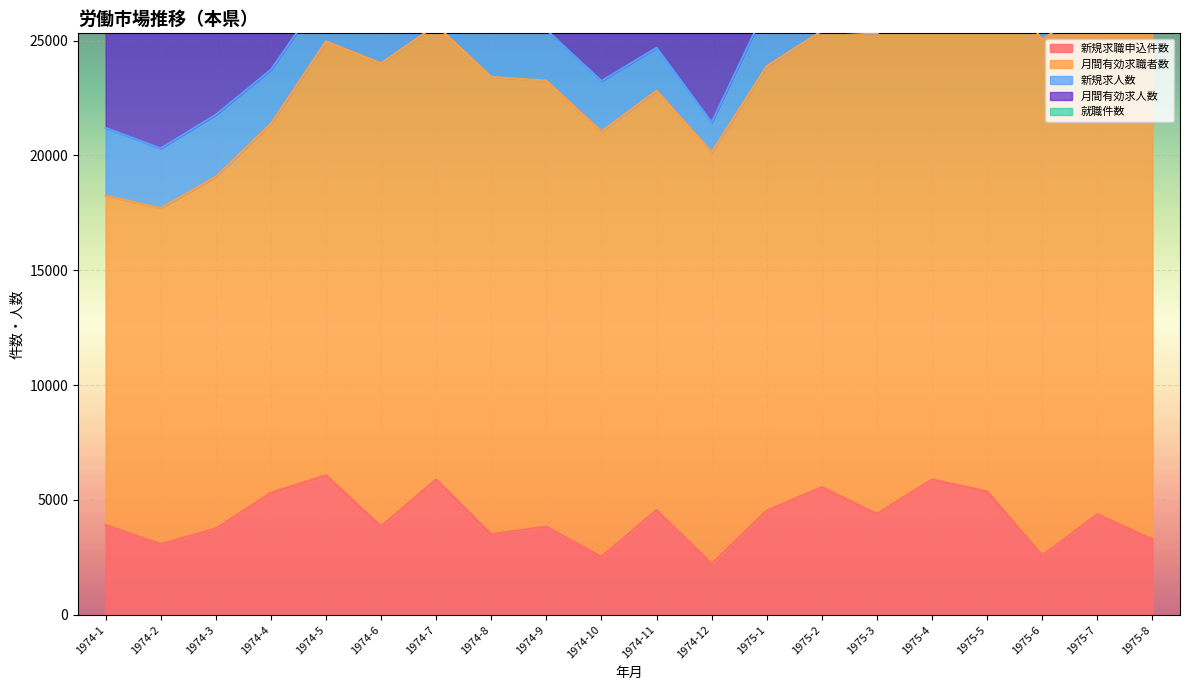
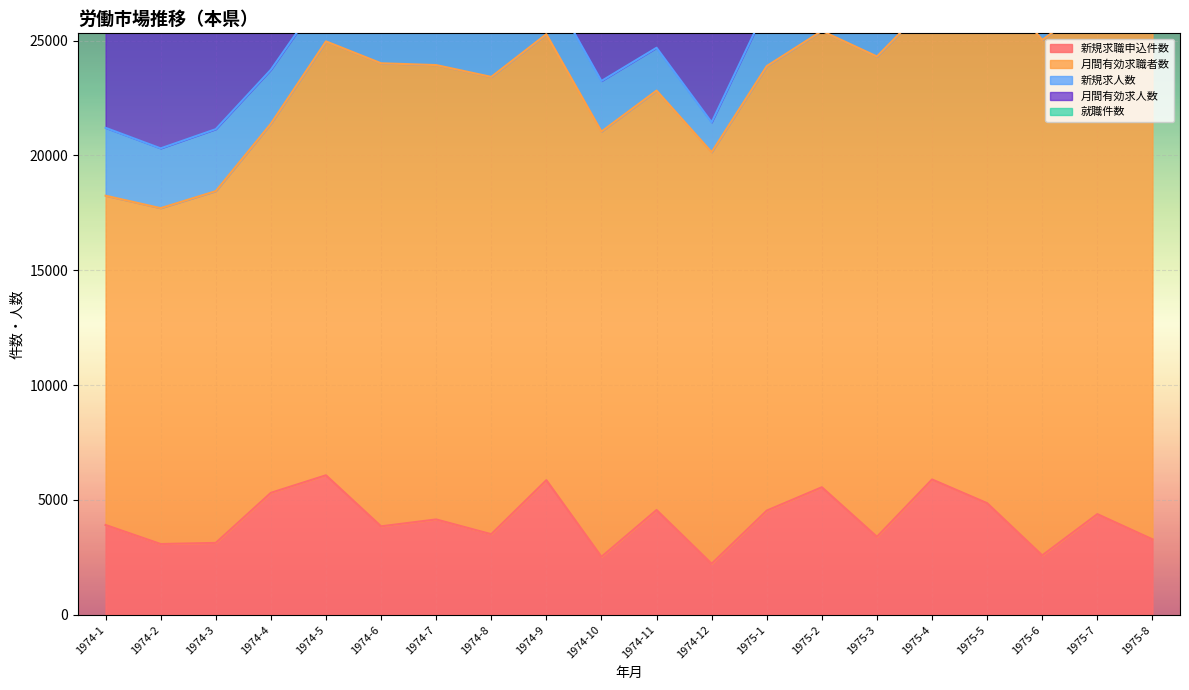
新規求職申込件数, 1974-3: 3800 -> 3100
新規求職申込件数, 1974-7: 5900 -> 4100
新規求職申込件数, 1974-9: 3800 -> 5900
新規求職申込件数, 1975-3: 4400 -> 3400
新規求職申込件数, 1975-5: 5400 -> 4900
